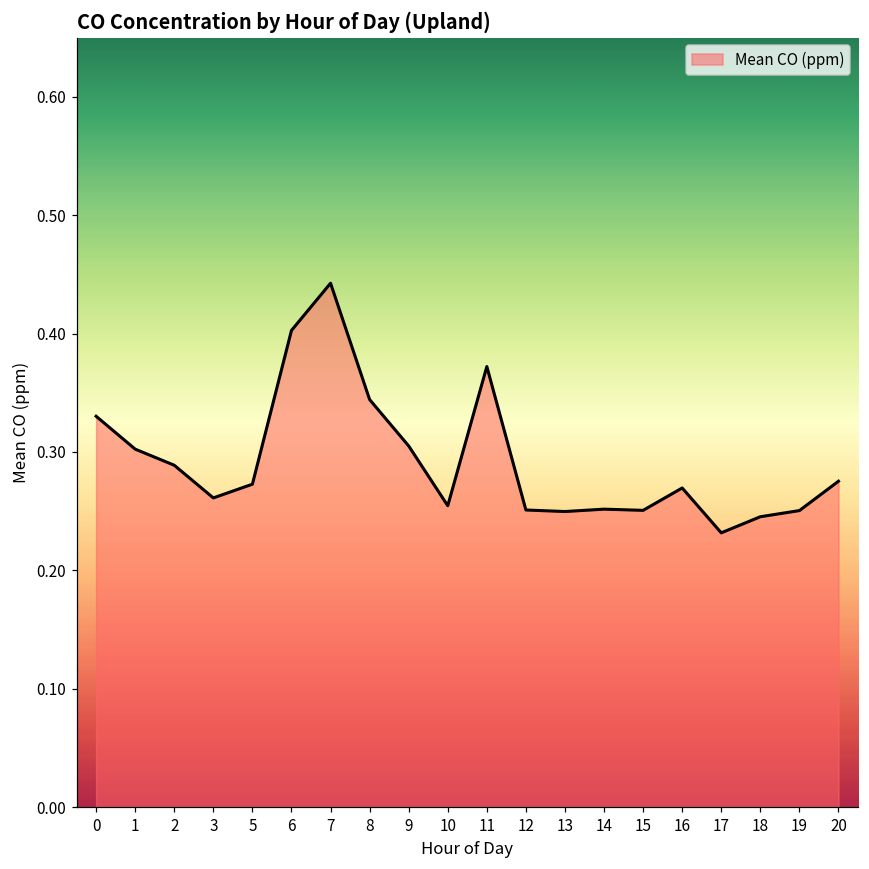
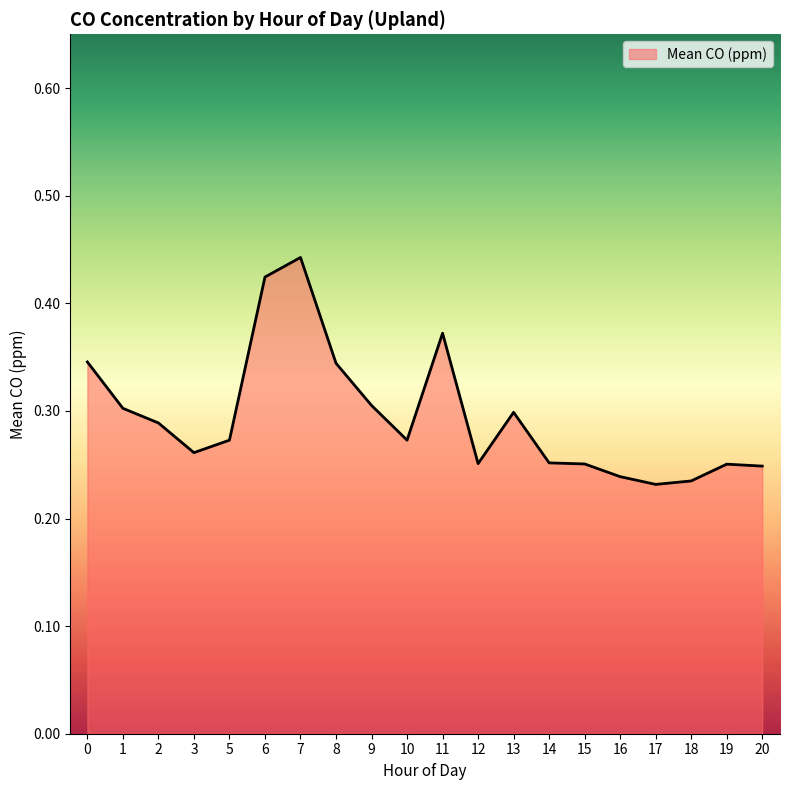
0: 0.330 -> 0.346
6: 0.403 -> 0.424
10: 0.255 -> 0.273
13: 0.250 -> 0.299
16: 0.270 -> 0.239
18: 0.245 -> 0.235
20: 0.275 -> 0.249
